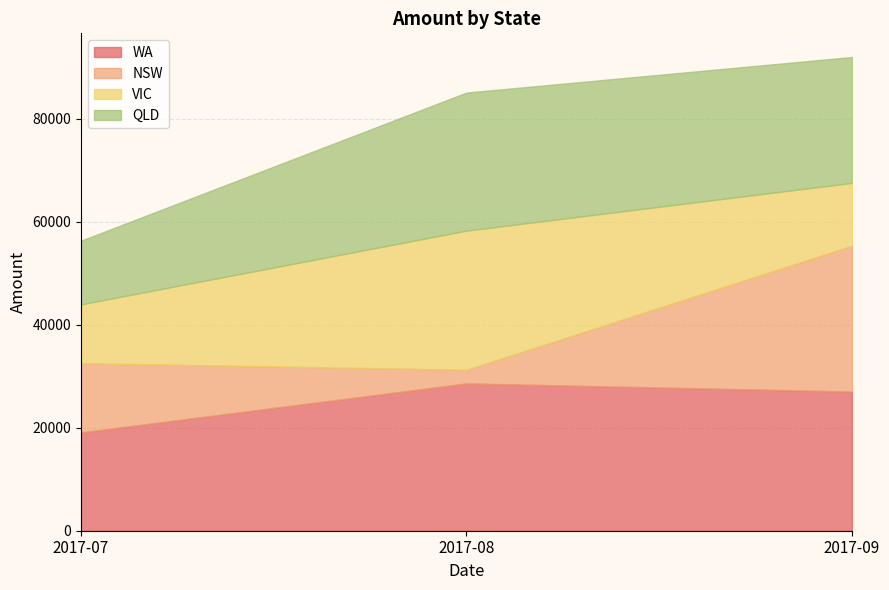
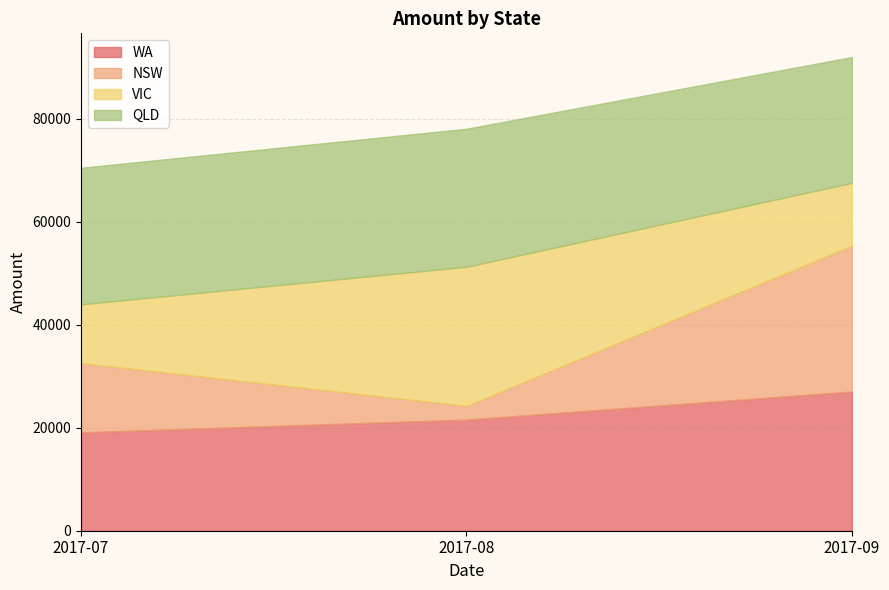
QLD, 2017-07: 12000 -> 27000
WA, 2017-08: 29000 -> 22000
